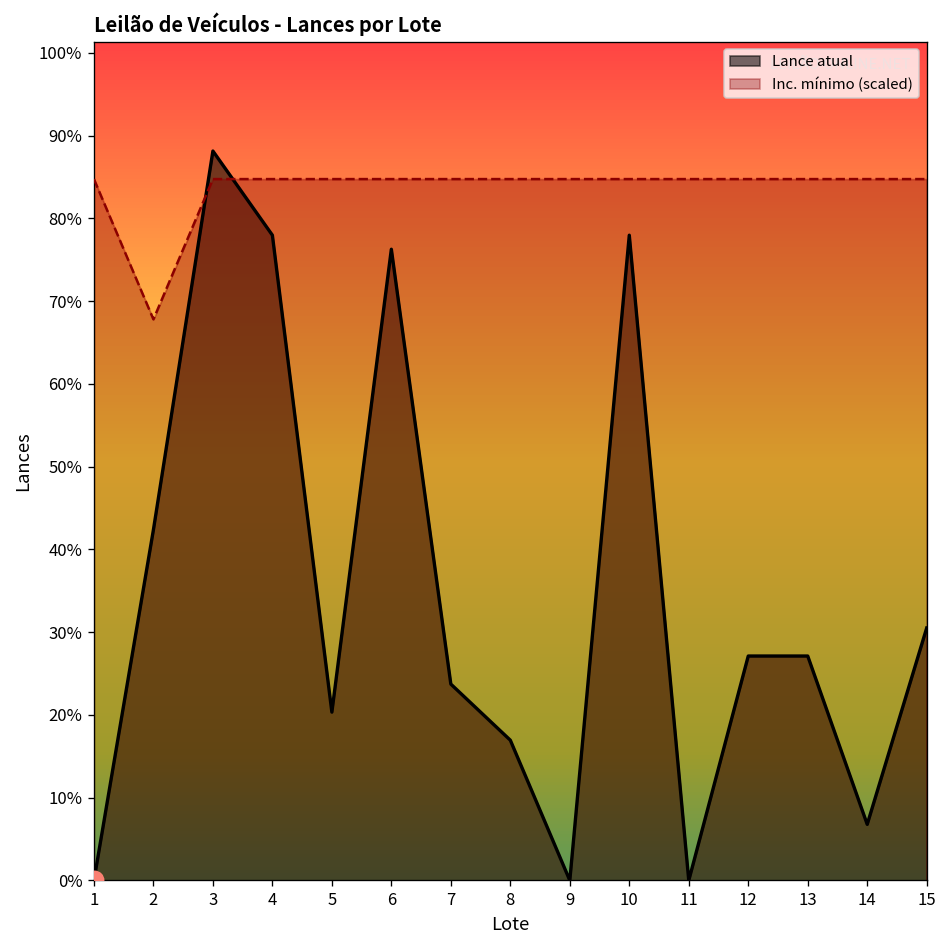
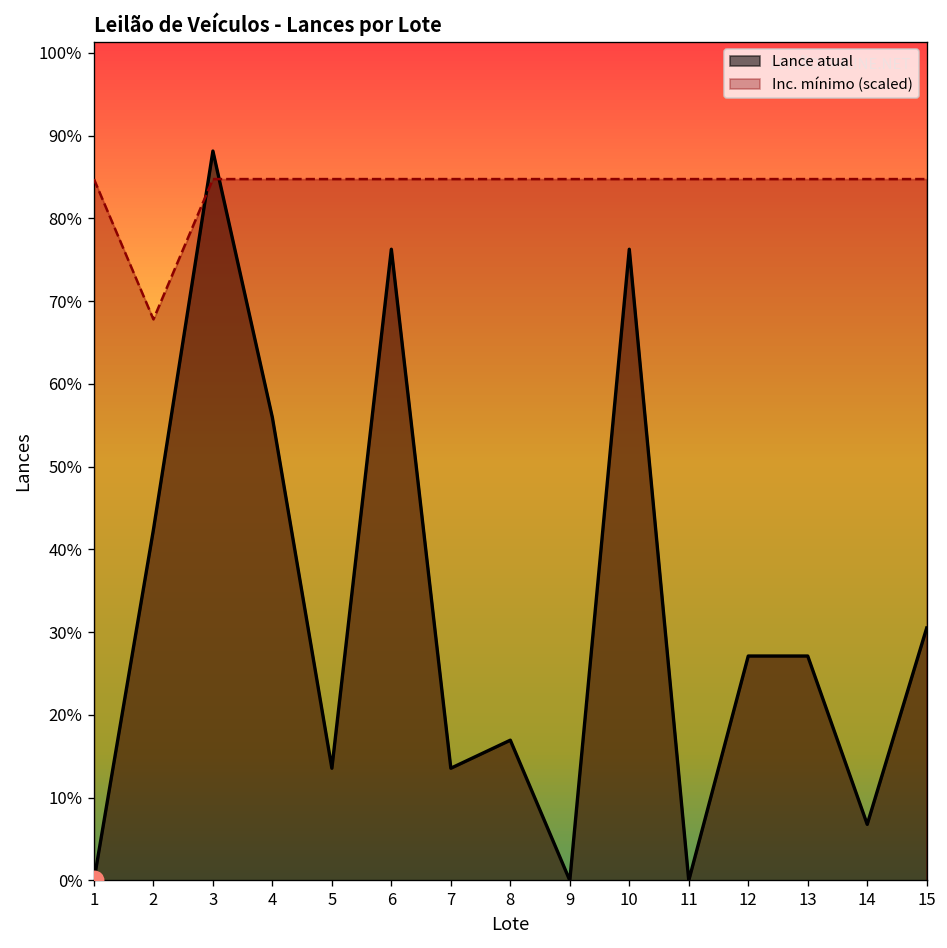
Lance atual, 4: 78% -> 56%
Lance atual, 5: 20% -> 14%
Lance atual, 7: 24% -> 14%
Lance atual, 10: 78% -> 76%
